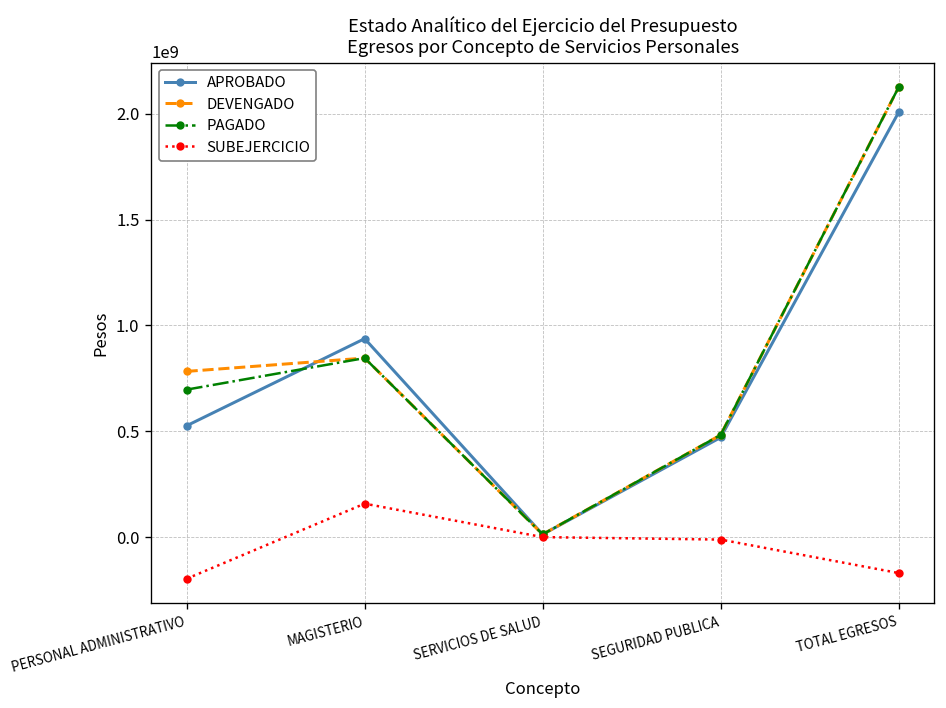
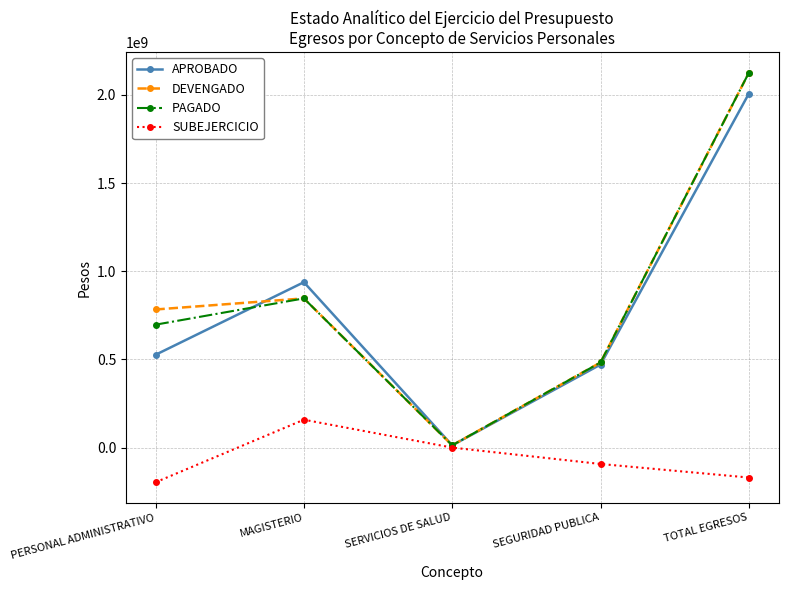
SUBEJERCICIO, SEGURIDAD PUBLICA: -10000000 -> -90000000
